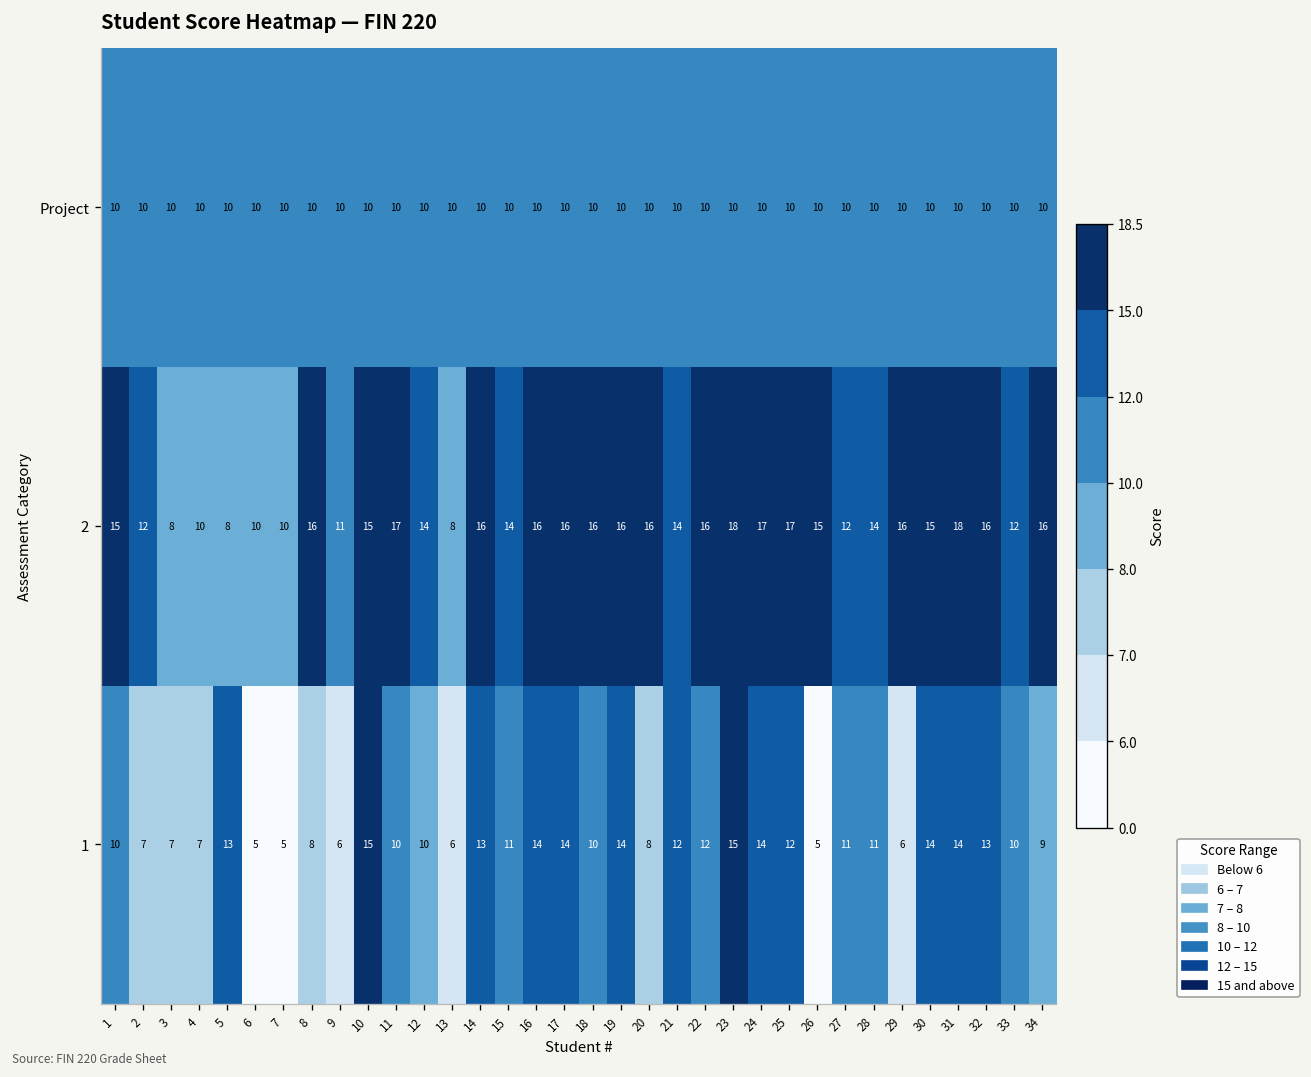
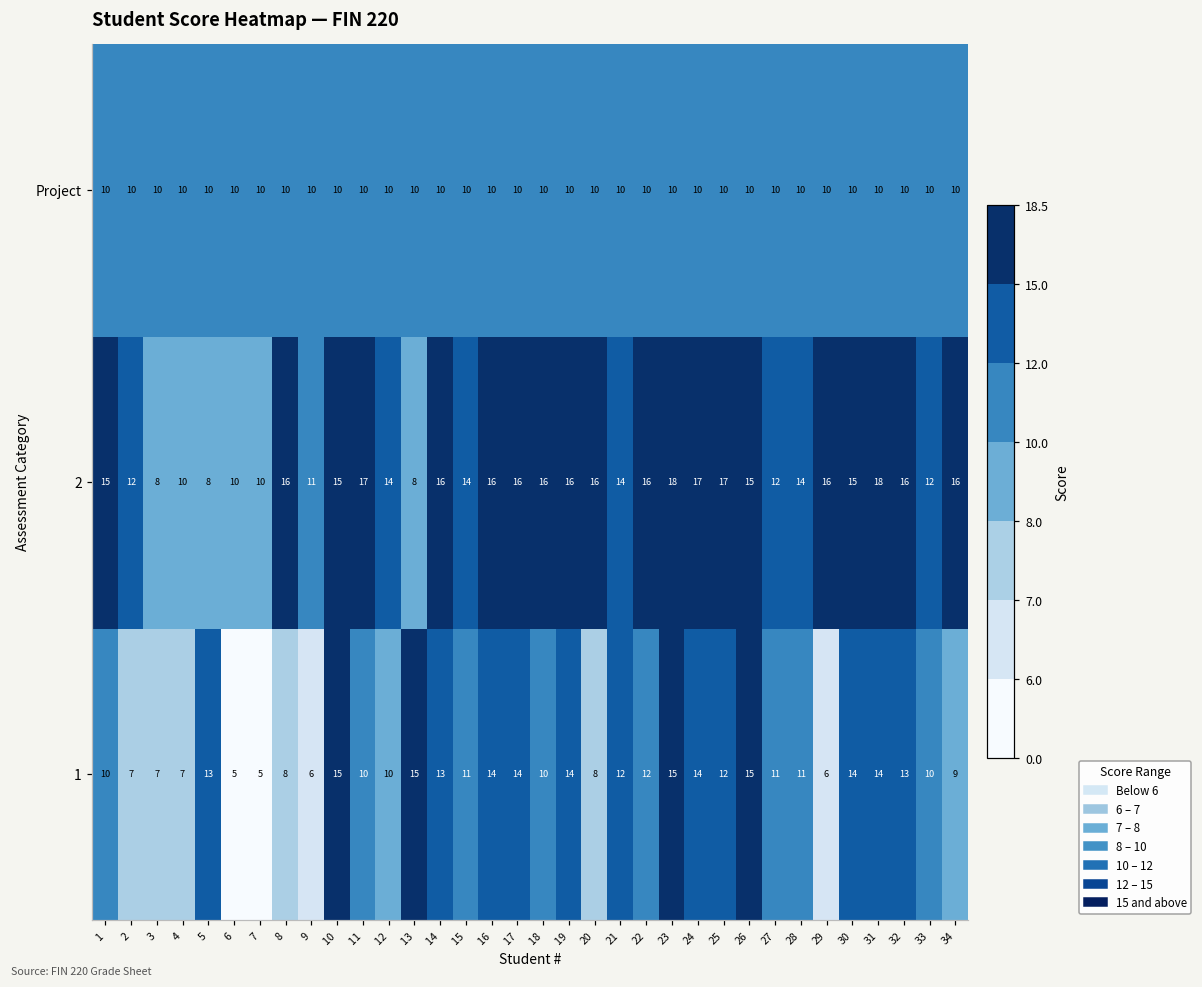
1, 13: 6 -> 15
1, 26: 5 -> 15
